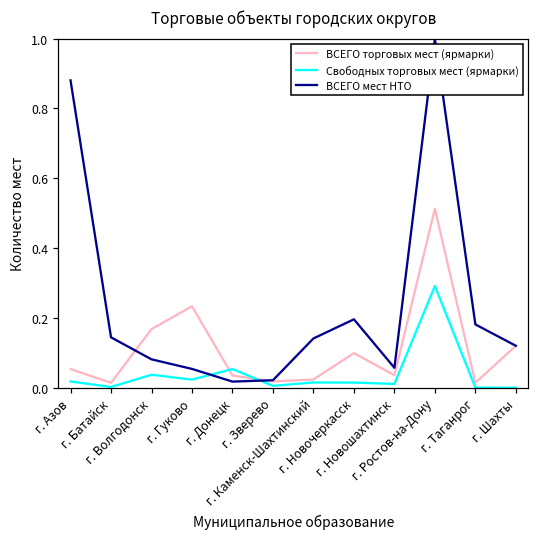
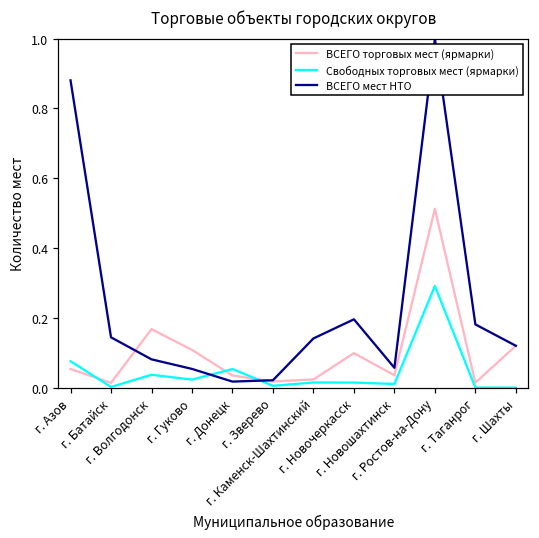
Свободных торговых мест (ярмарки), г. Азов: 0.02 -> 0.08
ВСЕГО торговых мест (ярмарки), г. Гуково: 0.23 -> 0.11
